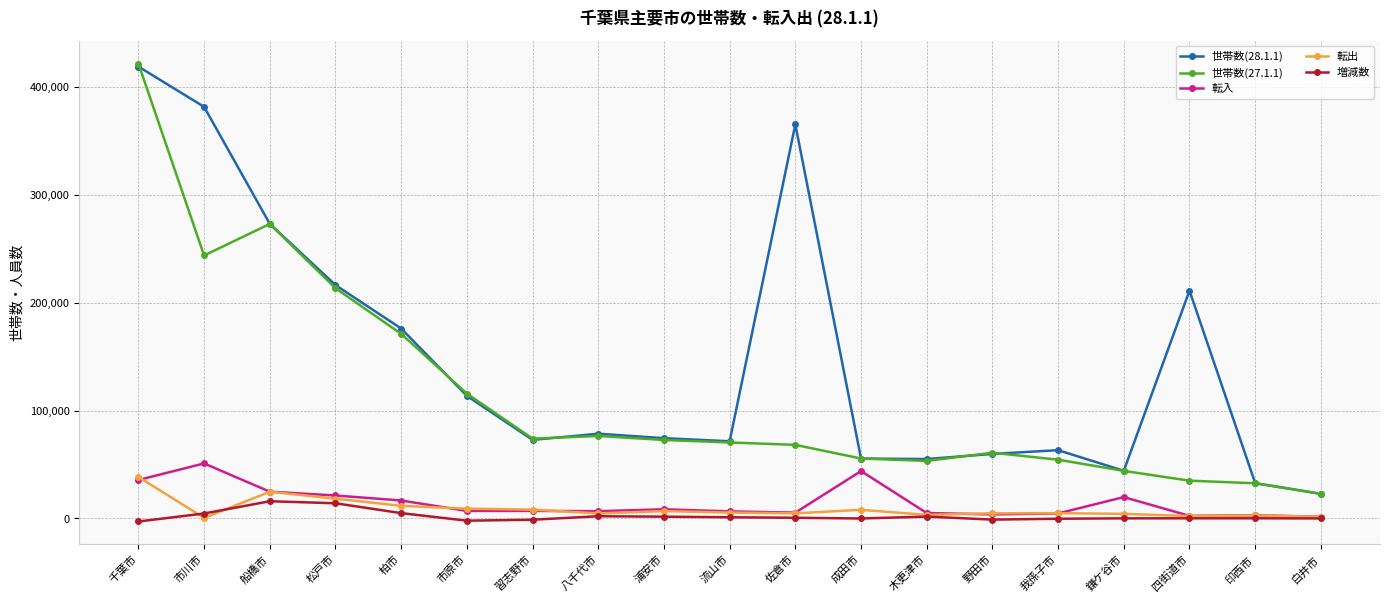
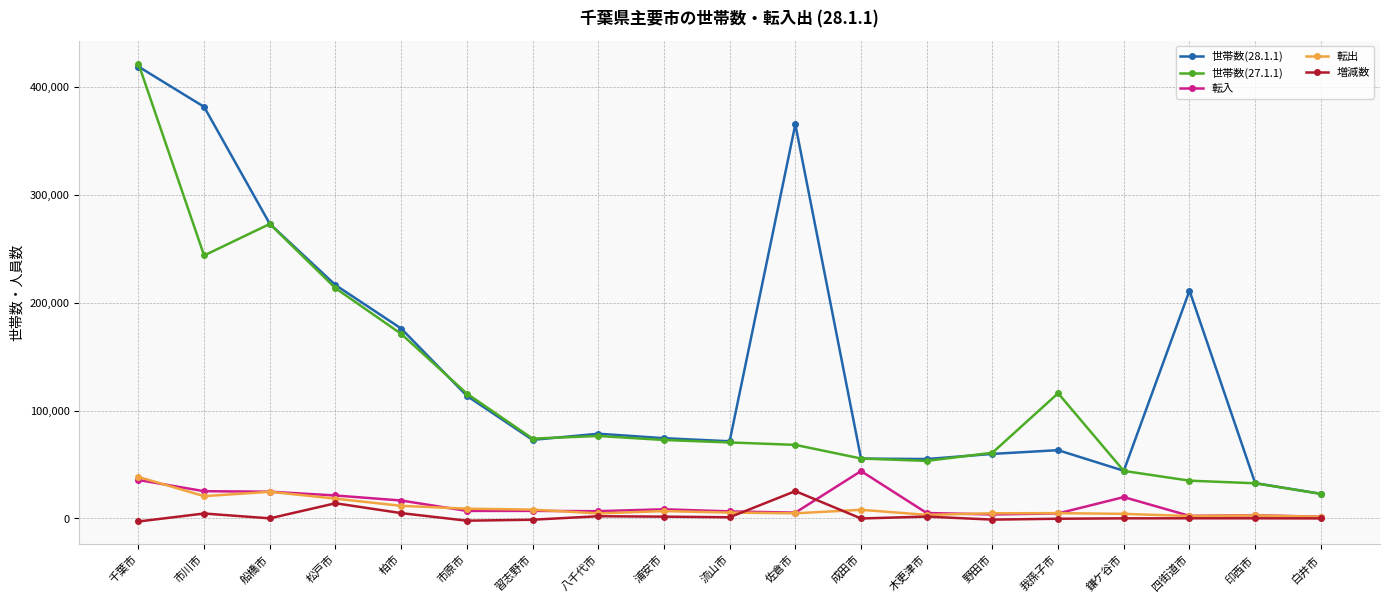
転入, 市川市: 51,000 -> 25,000
転出, 市川市: 1,000 -> 21,000
増減数, 船橋市: 16,000 -> 0
増減数, 佐倉市: 1,000 -> 25,000
世帯数(27.1.1), 我孫子市: 54,000 -> 116,000
